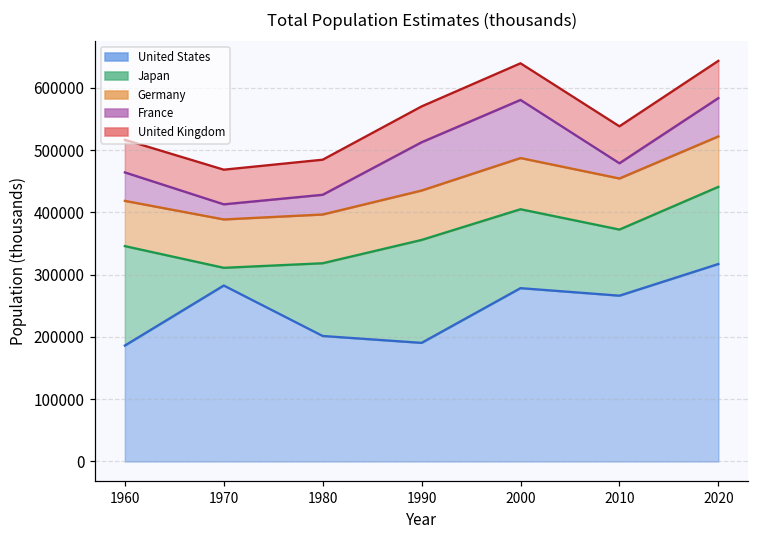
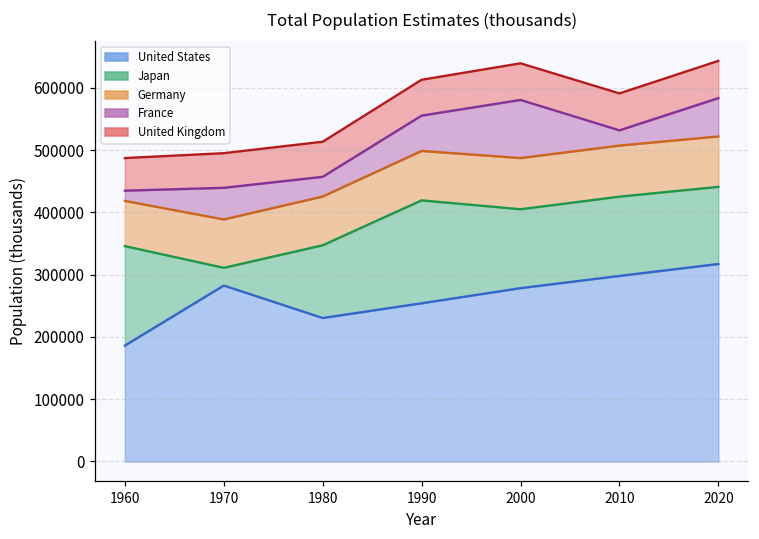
France, 1960: 50000 -> 20000
France, 1970: 20000 -> 50000
United States, 1980: 200000 -> 230000
United States, 1990: 190000 -> 250000
France, 1990: 80000 -> 60000
United States, 2010: 270000 -> 300000
Japan, 2010: 110000 -> 130000
